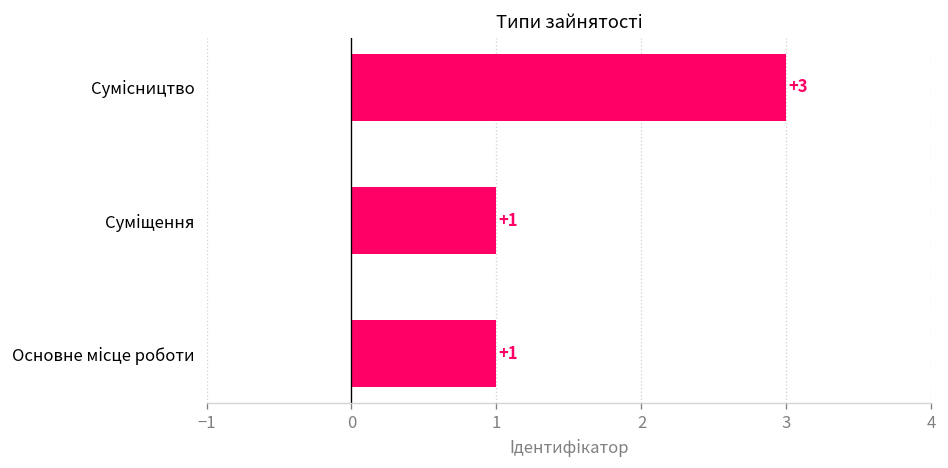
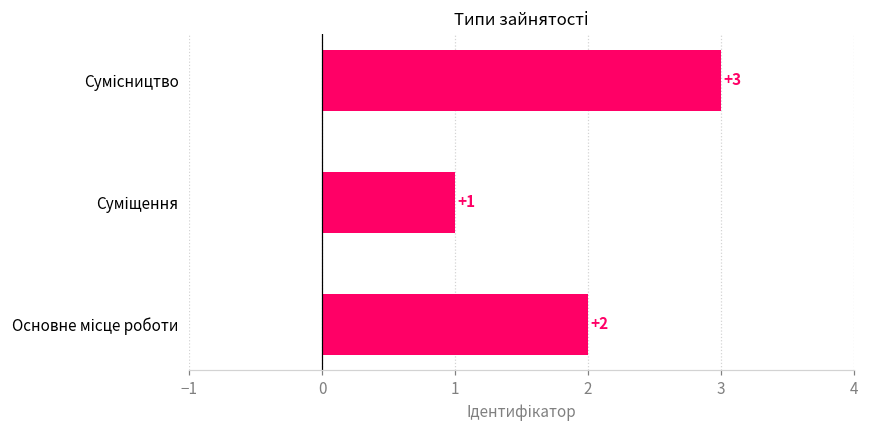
Основне місце роботи: +1 -> +2
